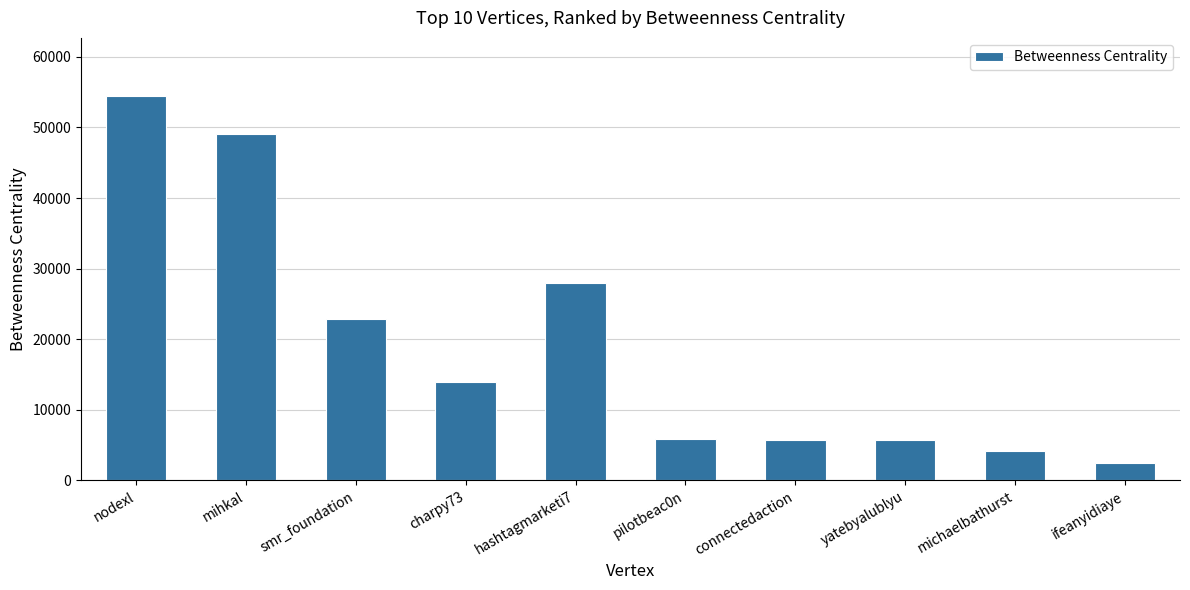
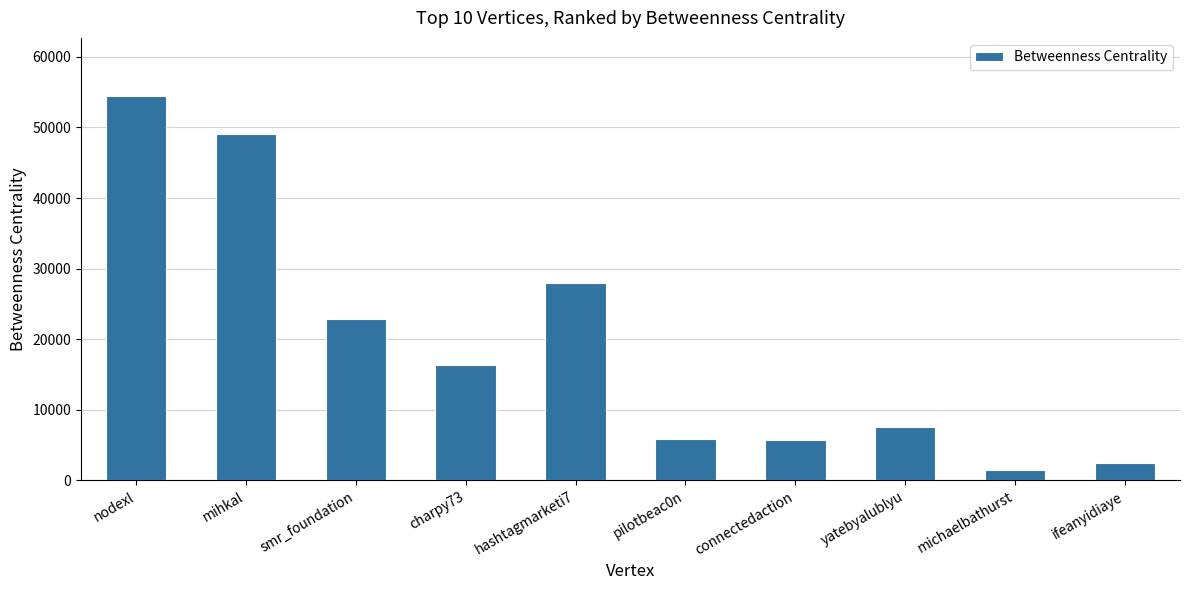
charpy73: 14000 -> 16000
yatebyalublyu: 6000 -> 8000
michaelbathurst: 4000 -> 2000
